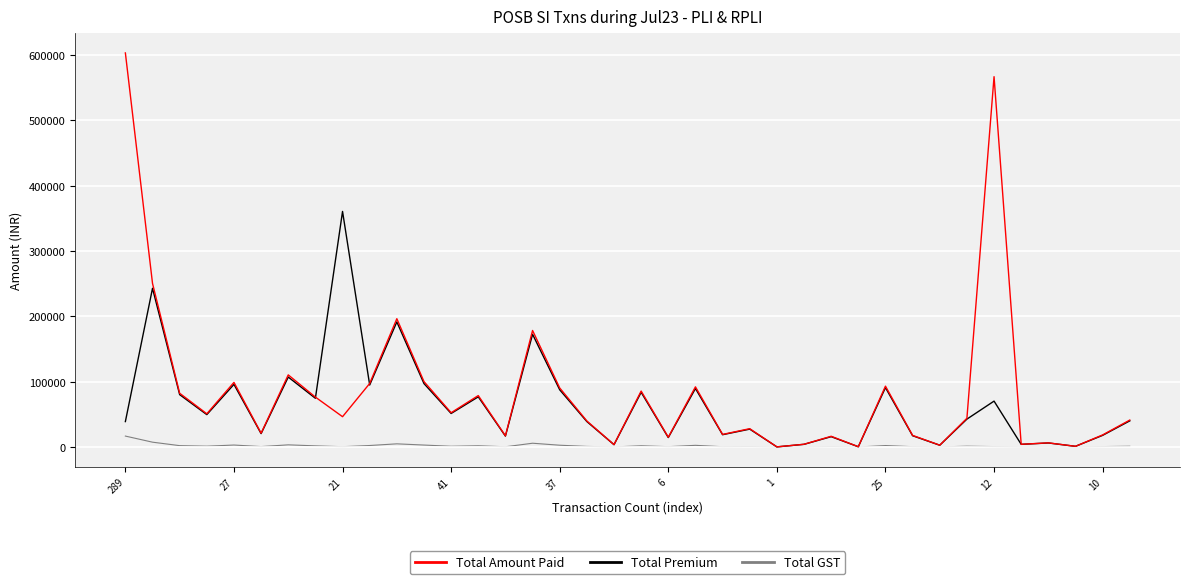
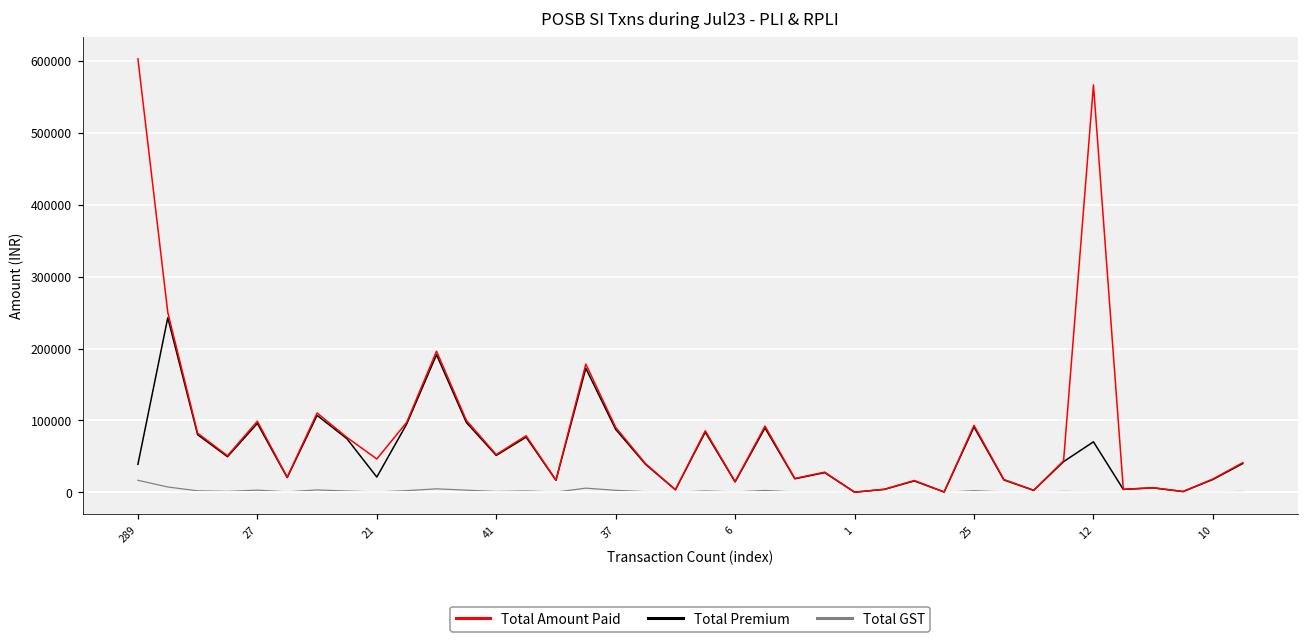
Total Premium, 21: 360000 -> 20000
